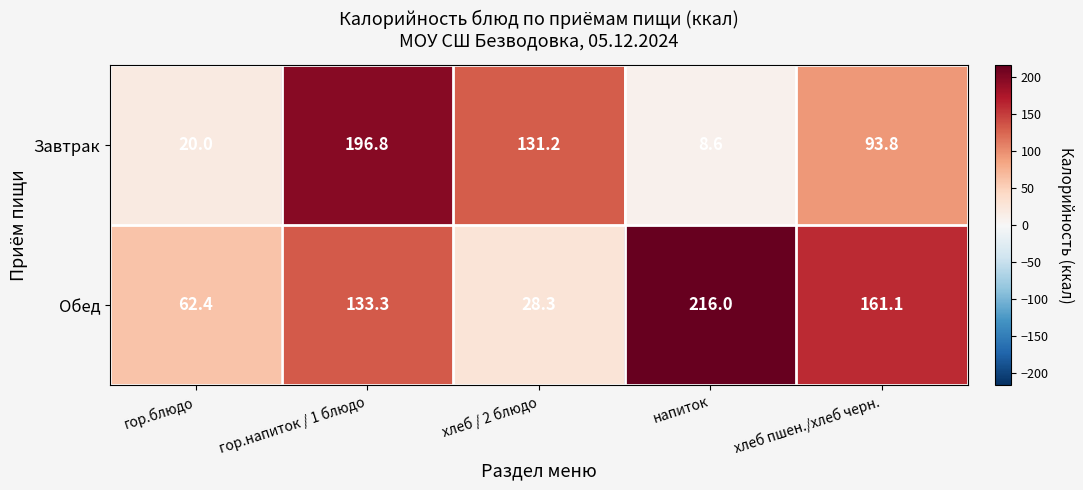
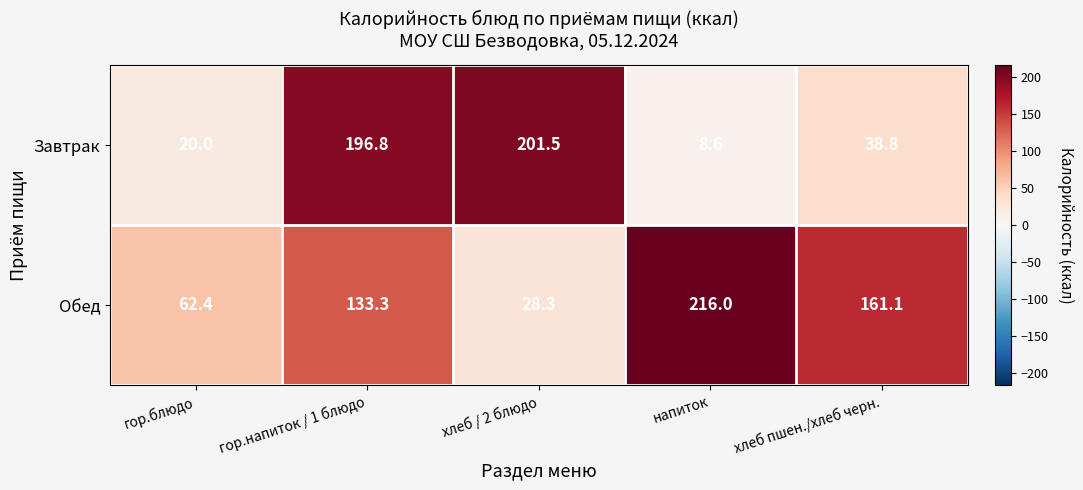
Завтрак, хлеб / 2 блюдо: 131.2 -> 201.5
Завтрак, хлеб пшен./хлеб черн.: 93.8 -> 38.8
